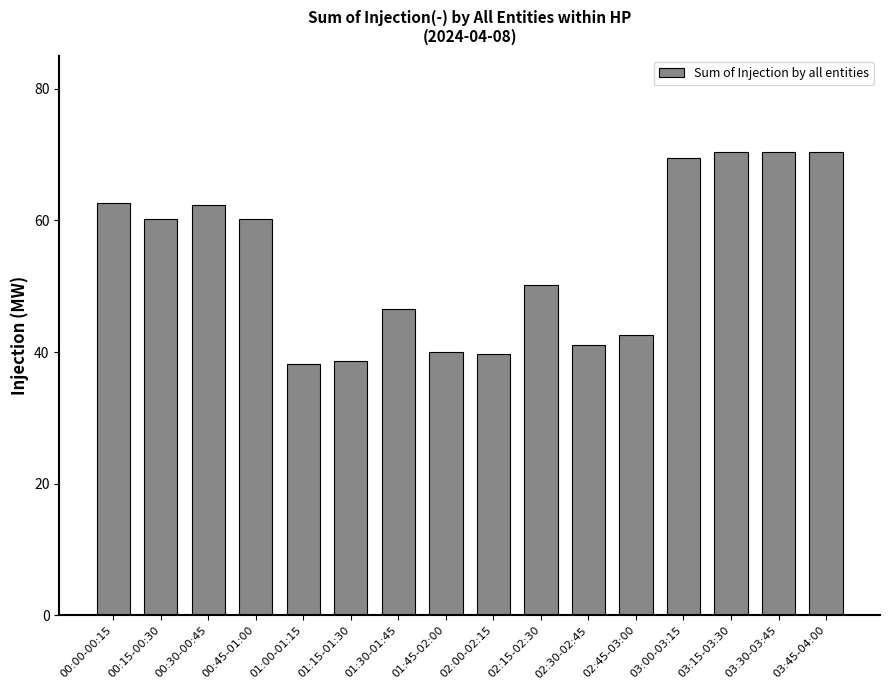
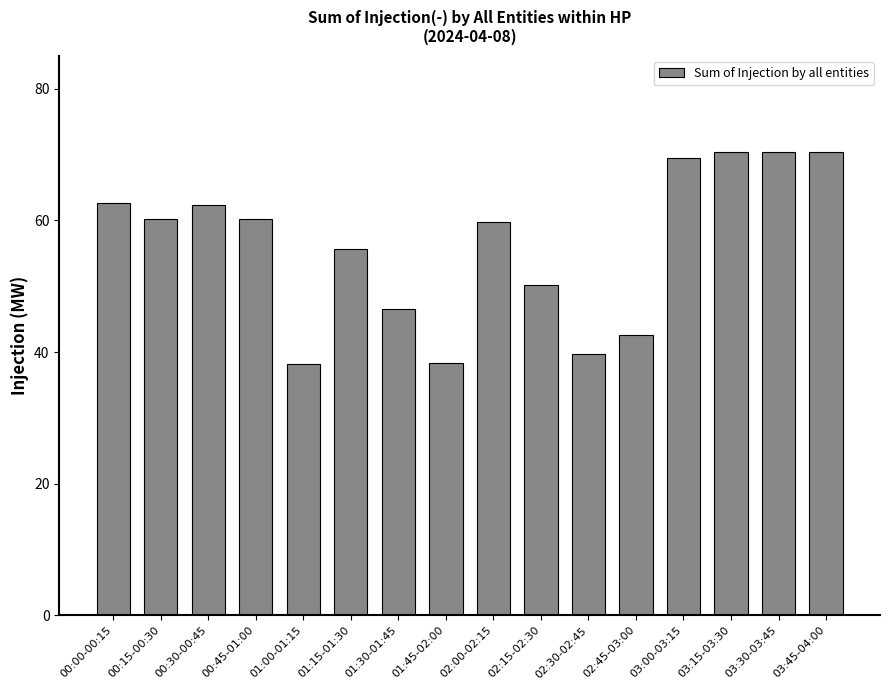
01:15-01:30: 39 -> 56
01:45-02:00: 40 -> 38
02:00-02:15: 40 -> 60
02:30-02:45: 41 -> 40
